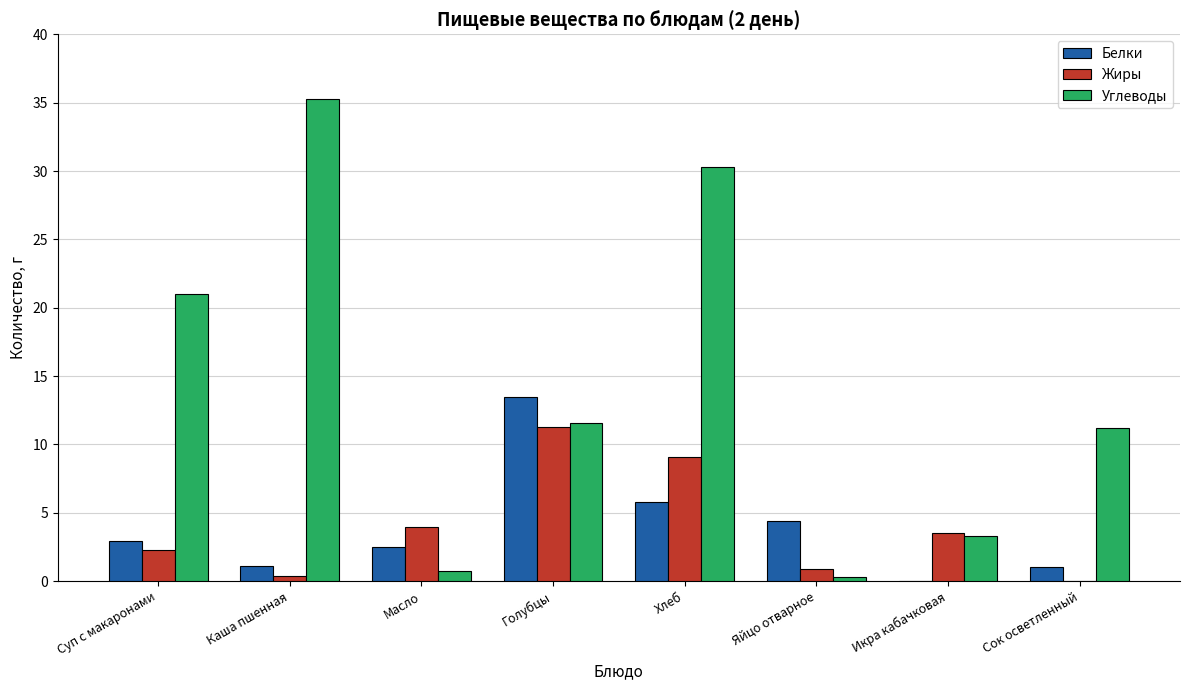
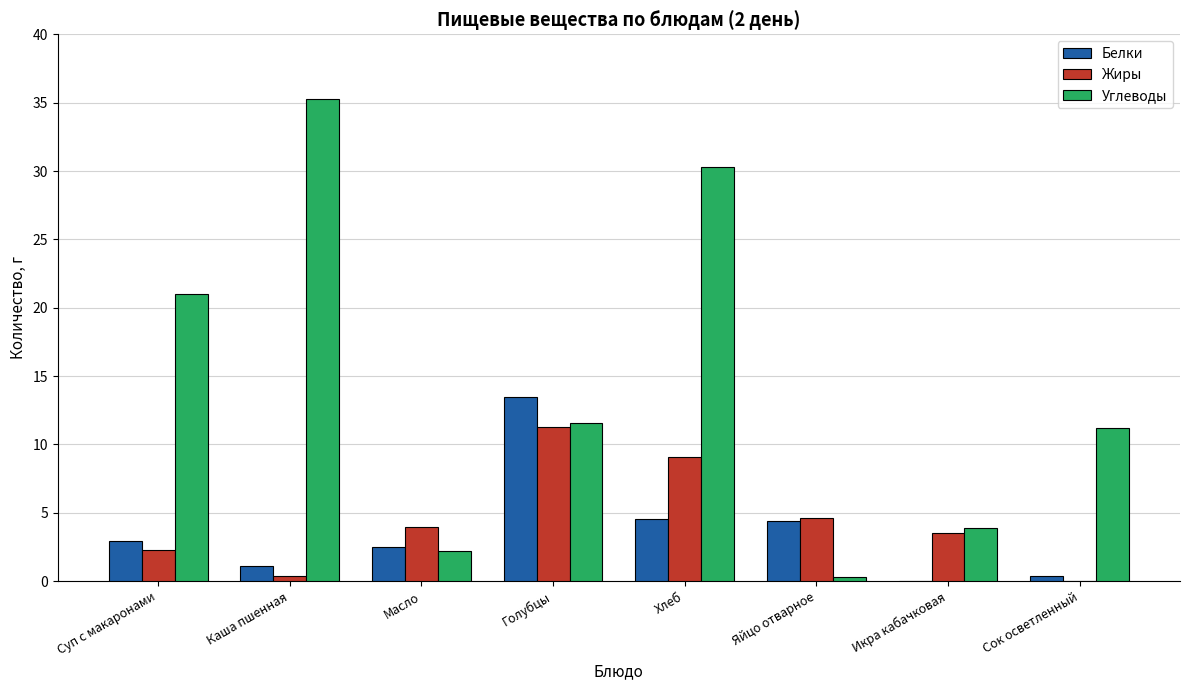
Углеводы, Масло: 0.8 -> 2.2
Белки, Хлеб: 5.8 -> 4.6
Жиры, Яйцо отварное: 0.9 -> 4.6
Углеводы, Икра кабачковая: 3.3 -> 3.9
Белки, Сок осветленный: 1.0 -> 0.4
